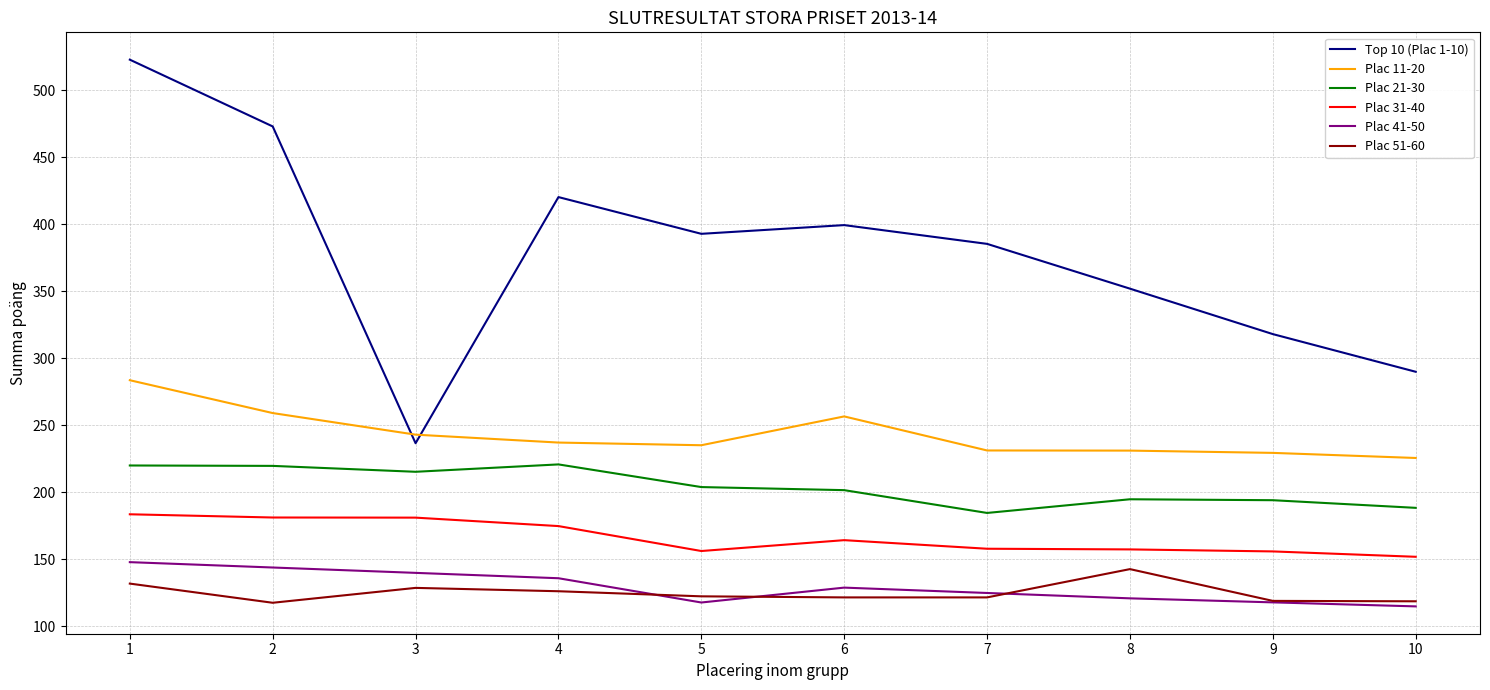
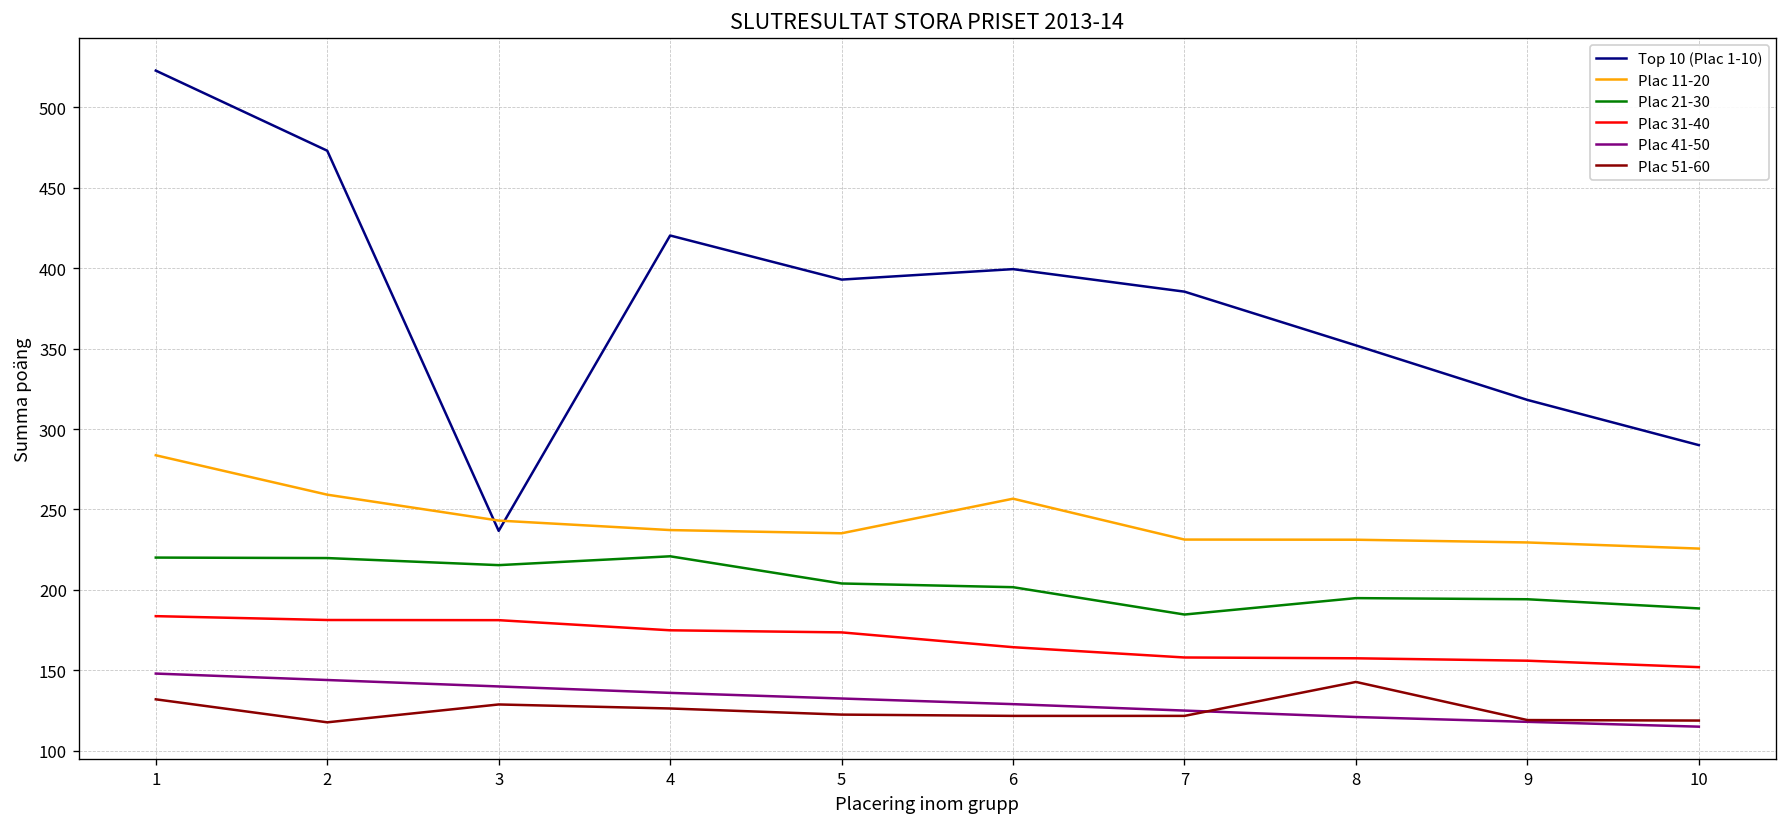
Plac 31-40, 5: 156 -> 174
Plac 41-50, 5: 118 -> 133
